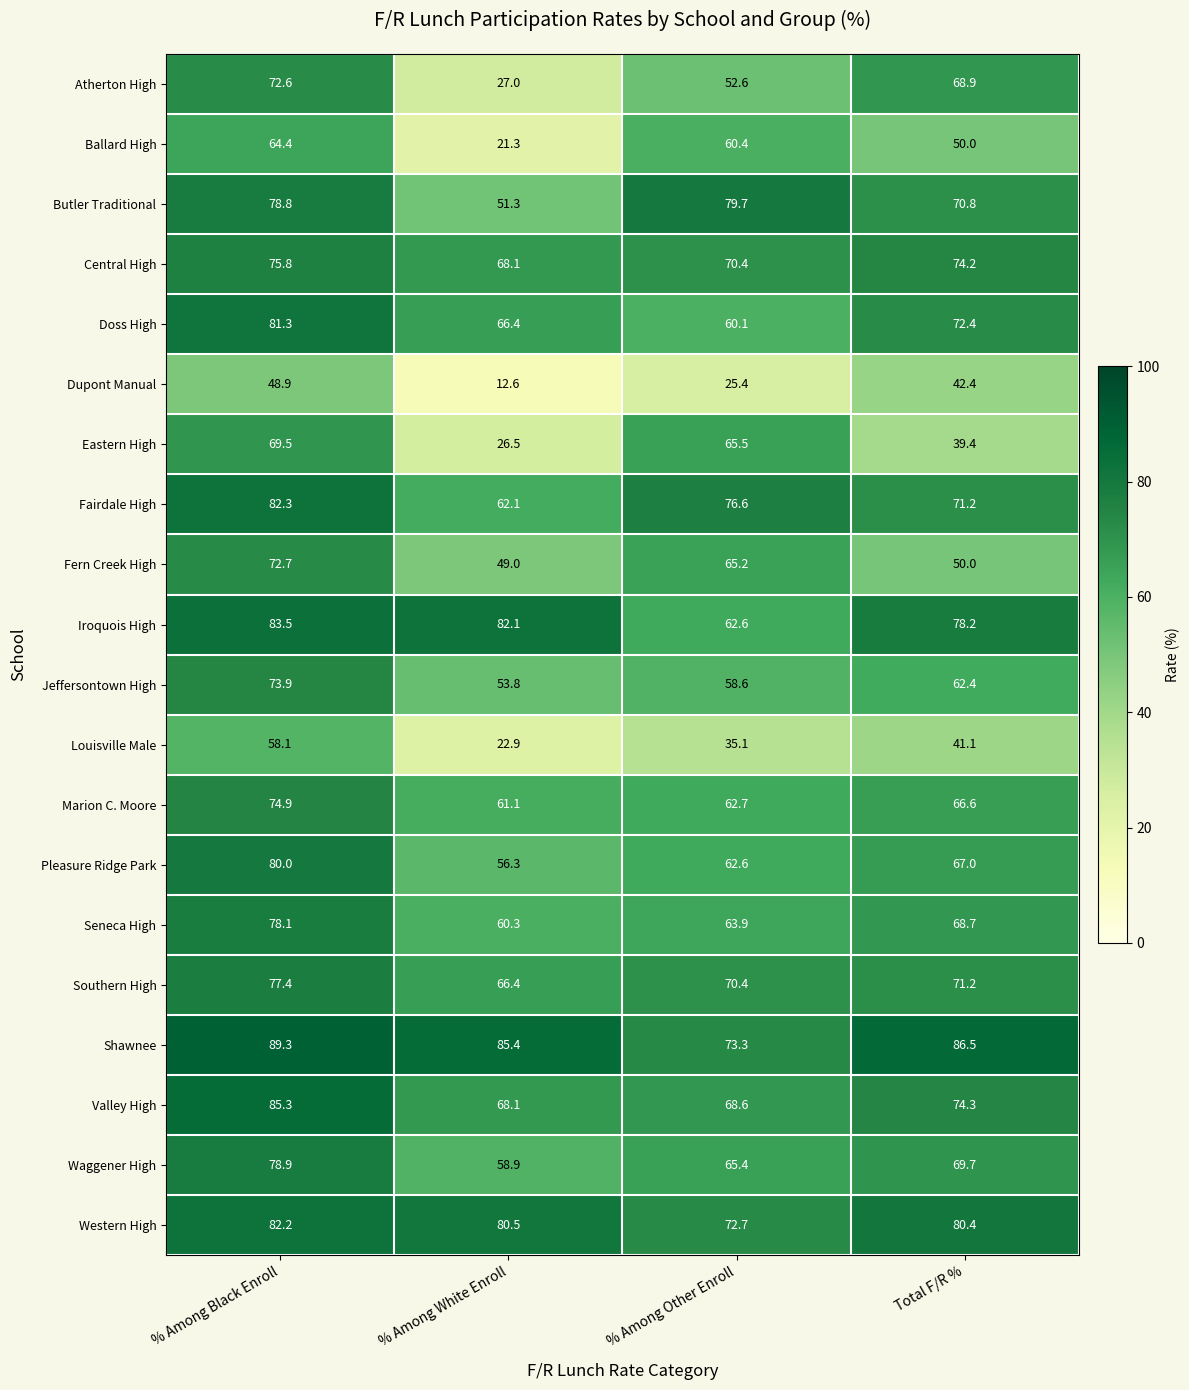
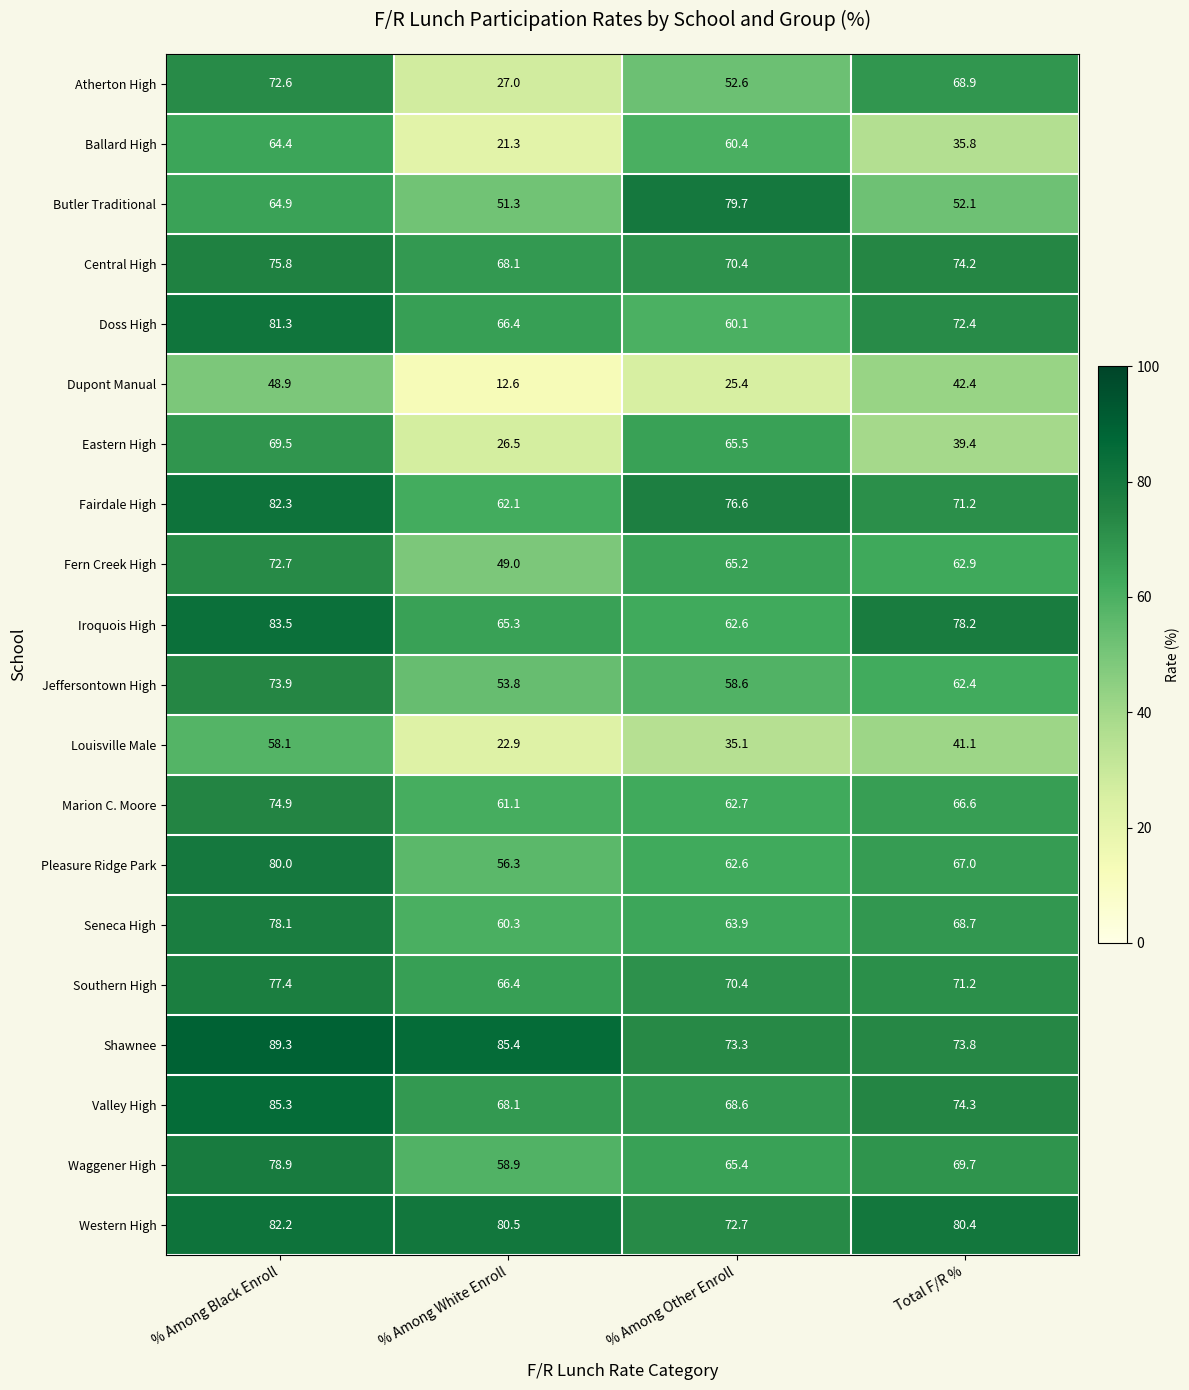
Ballard High, Total F/R %: 50.0 -> 35.8
Butler Traditional, % Among Black Enroll: 78.8 -> 64.9
Butler Traditional, Total F/R %: 70.8 -> 52.1
Fern Creek High, Total F/R %: 50.0 -> 62.9
Iroquois High, % Among White Enroll: 82.1 -> 65.3
Shawnee, Total F/R %: 86.5 -> 73.8
